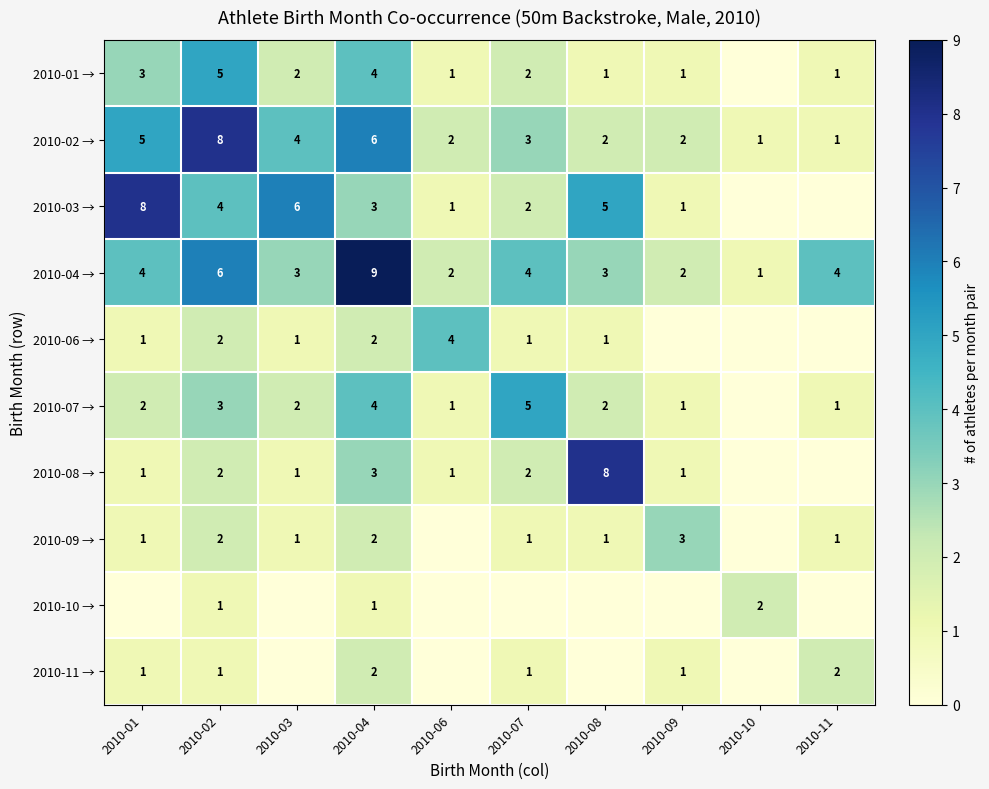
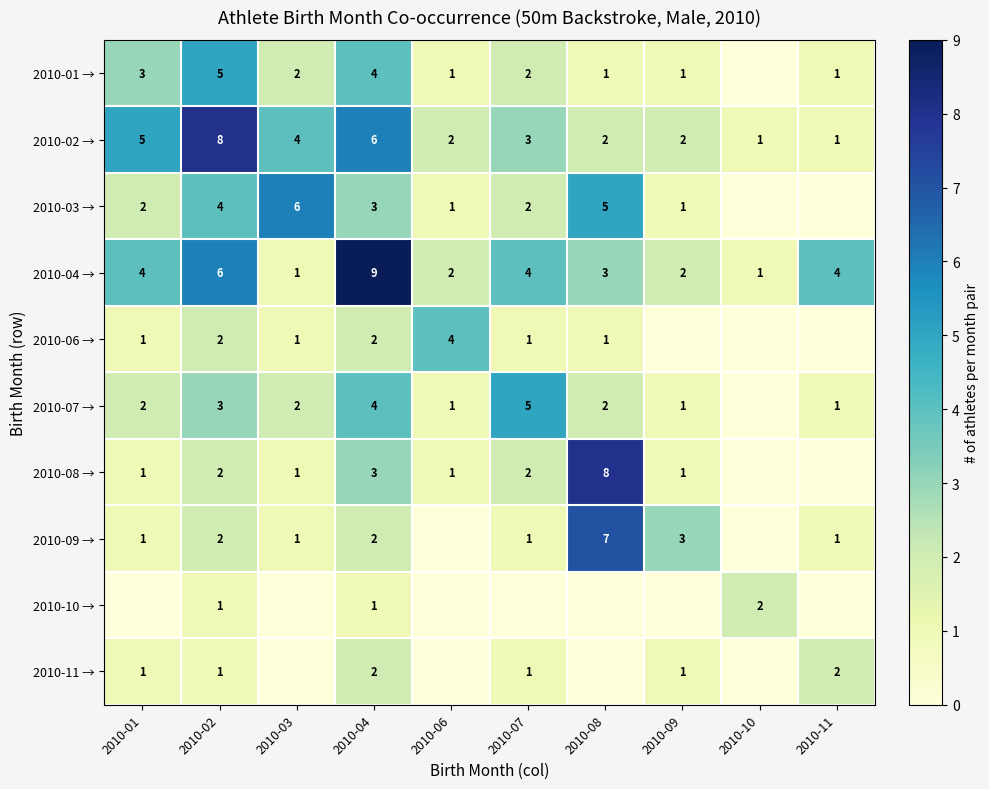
2010-03 →, 2010-01: 8 -> 2
2010-04 →, 2010-03: 3 -> 1
2010-09 →, 2010-08: 1 -> 7
